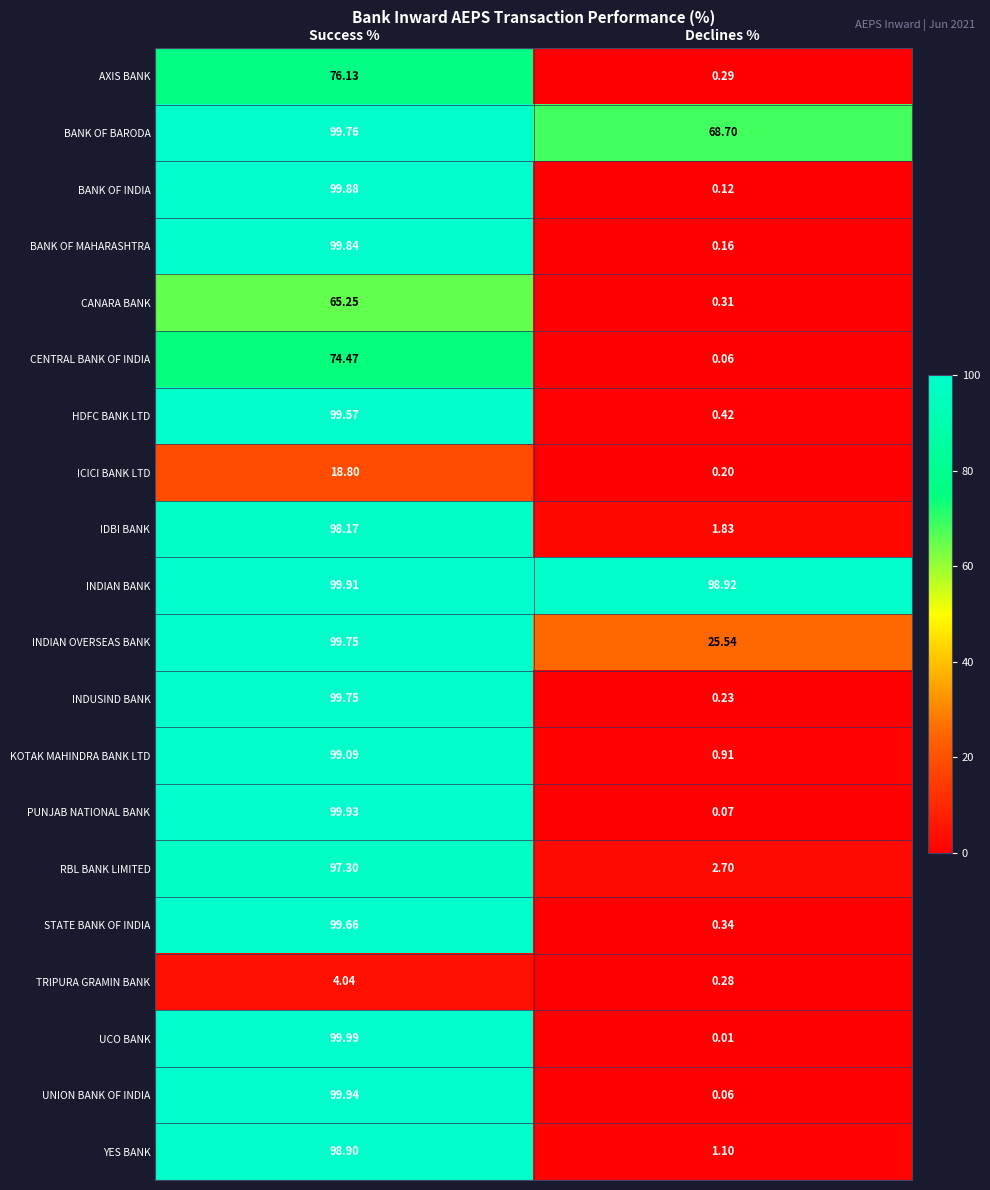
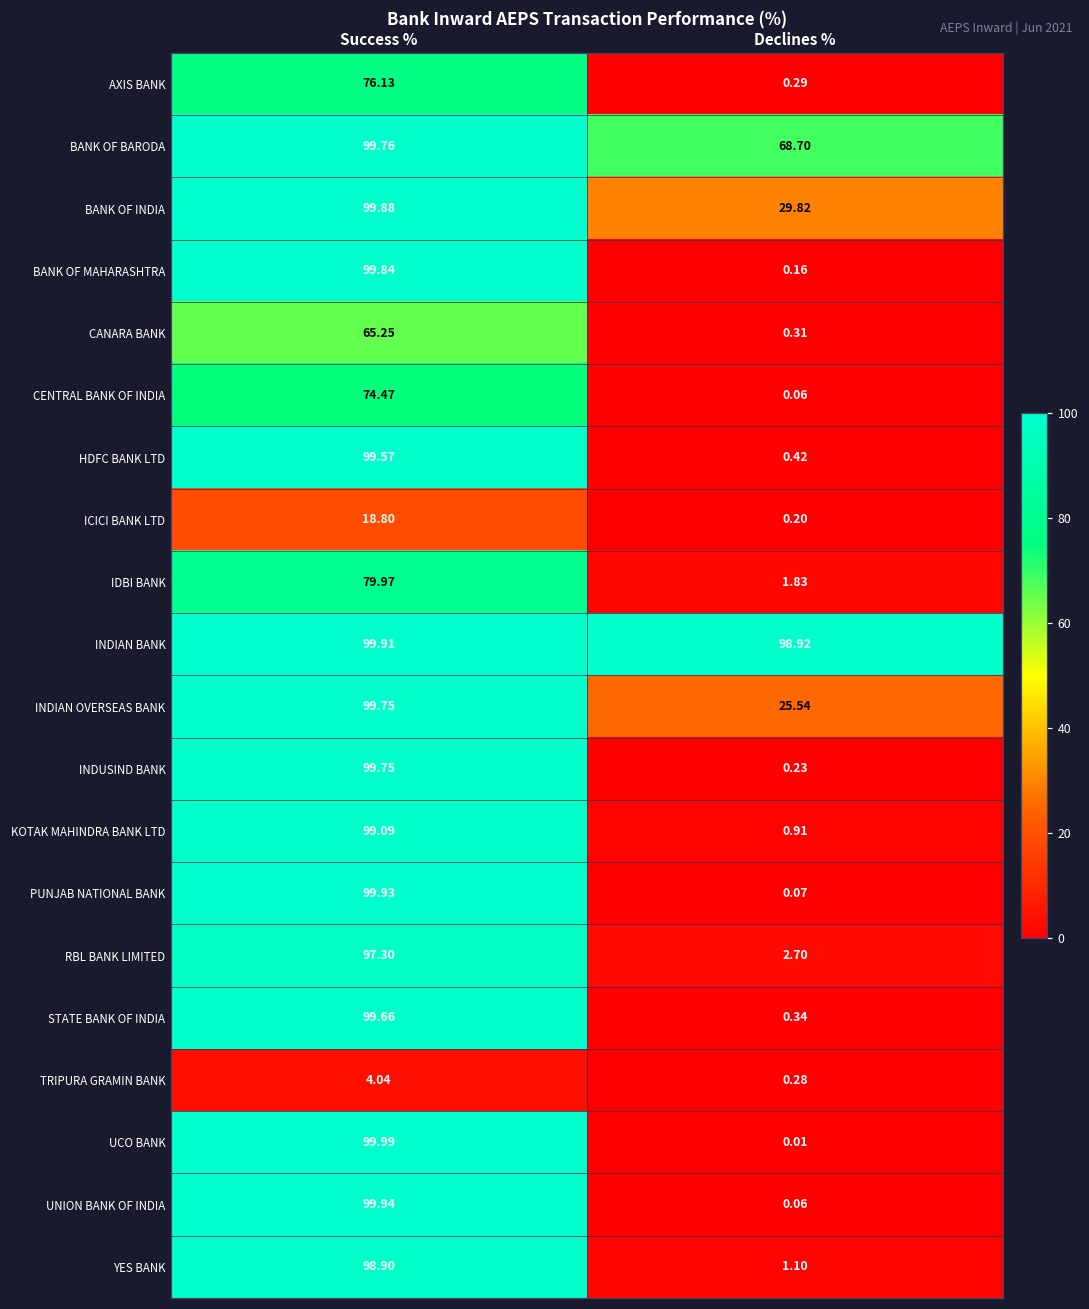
BANK OF INDIA, Declines %: 0.12 -> 29.82
IDBI BANK, Success %: 98.17 -> 79.97
